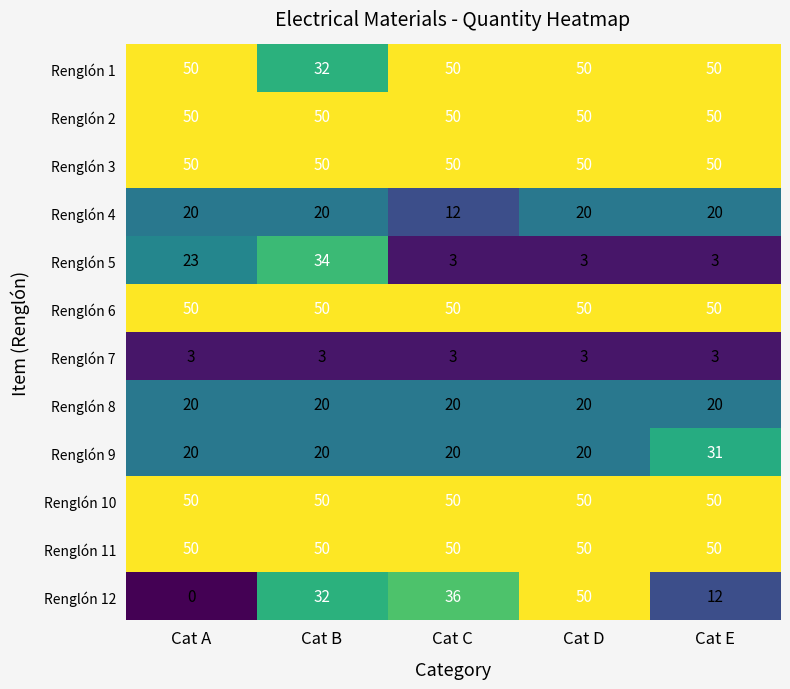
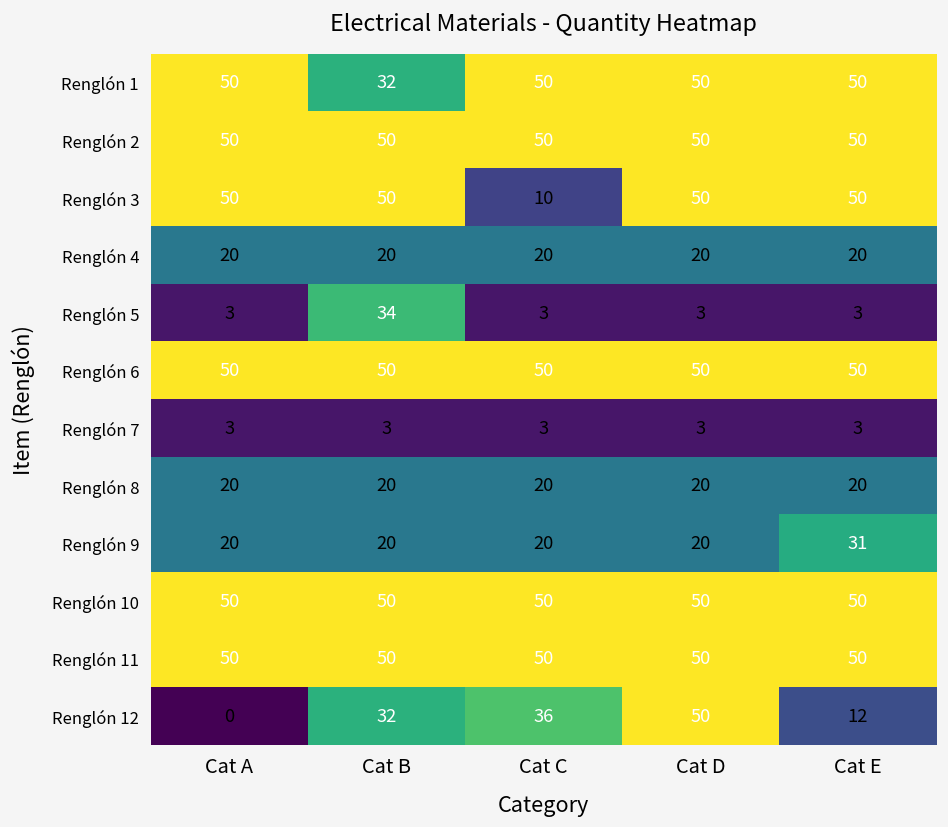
Renglón 3, Cat C: 50 -> 10
Renglón 4, Cat C: 12 -> 20
Renglón 5, Cat A: 23 -> 3
